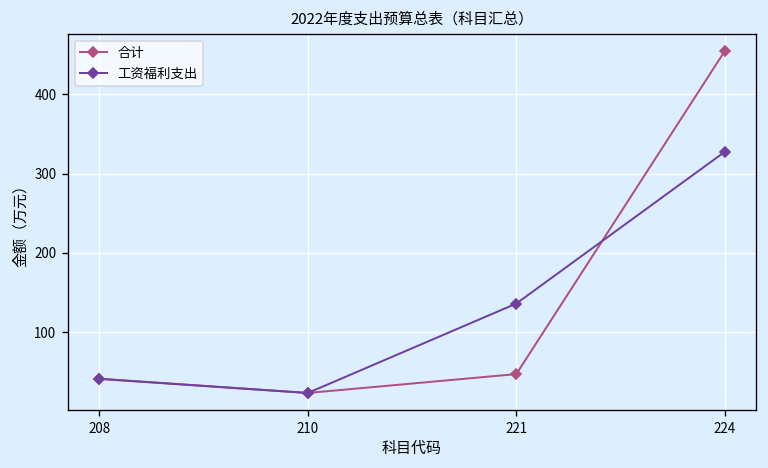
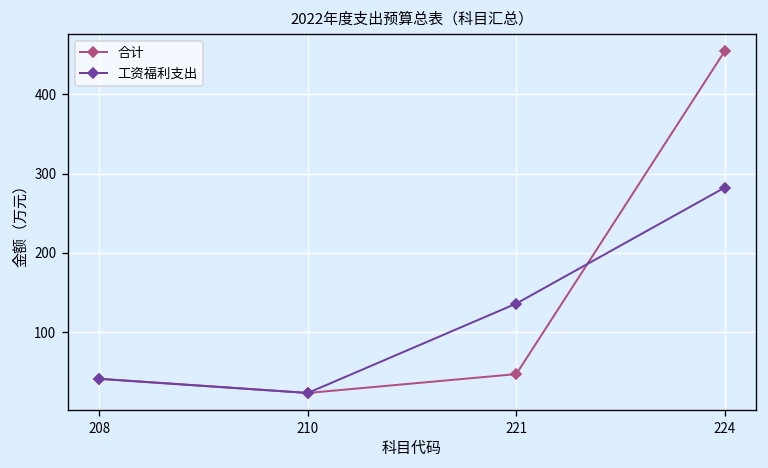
工资福利支出, 224: 330 -> 280
